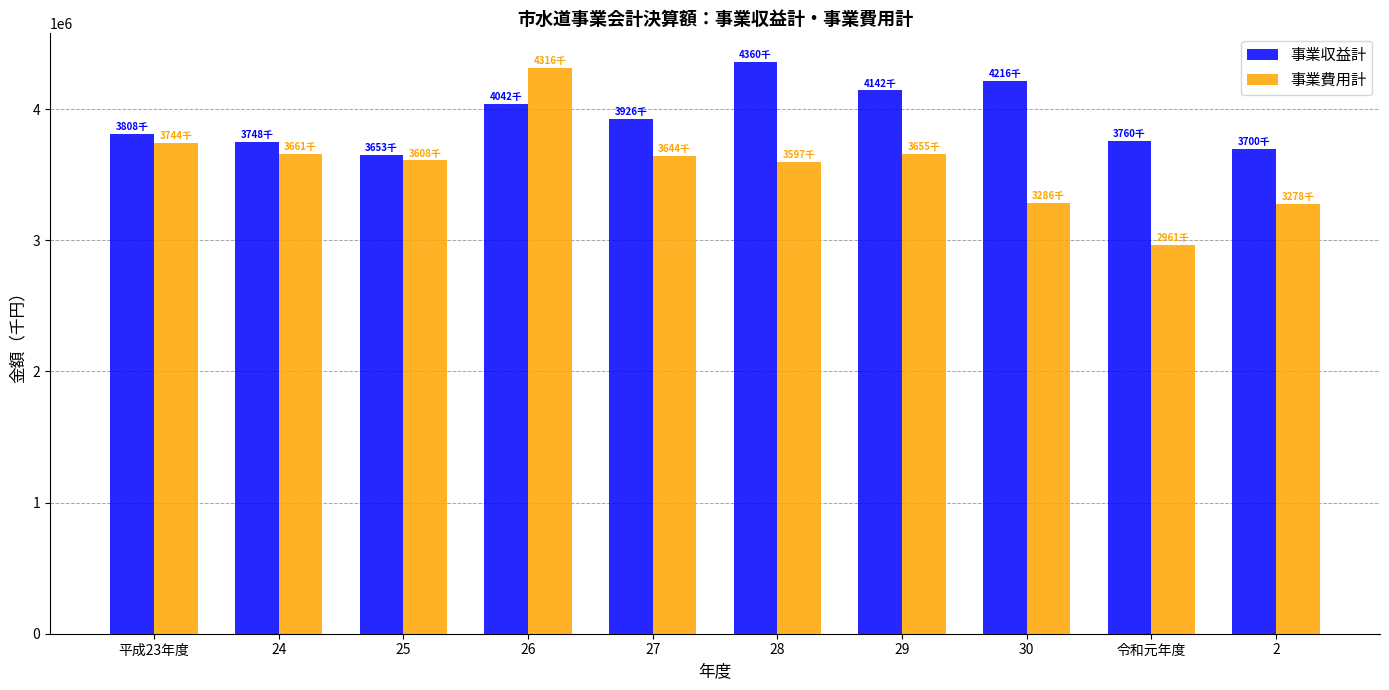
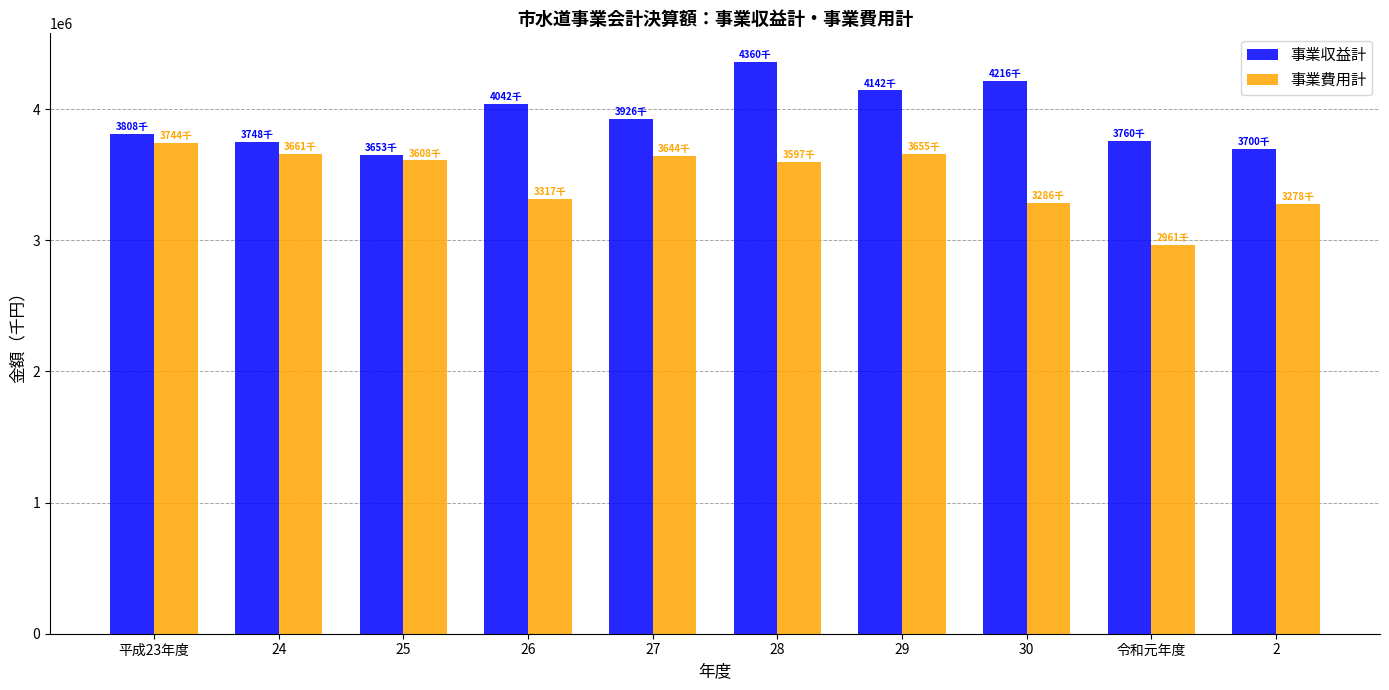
事業費用計, 26: 4316千 -> 3317千
